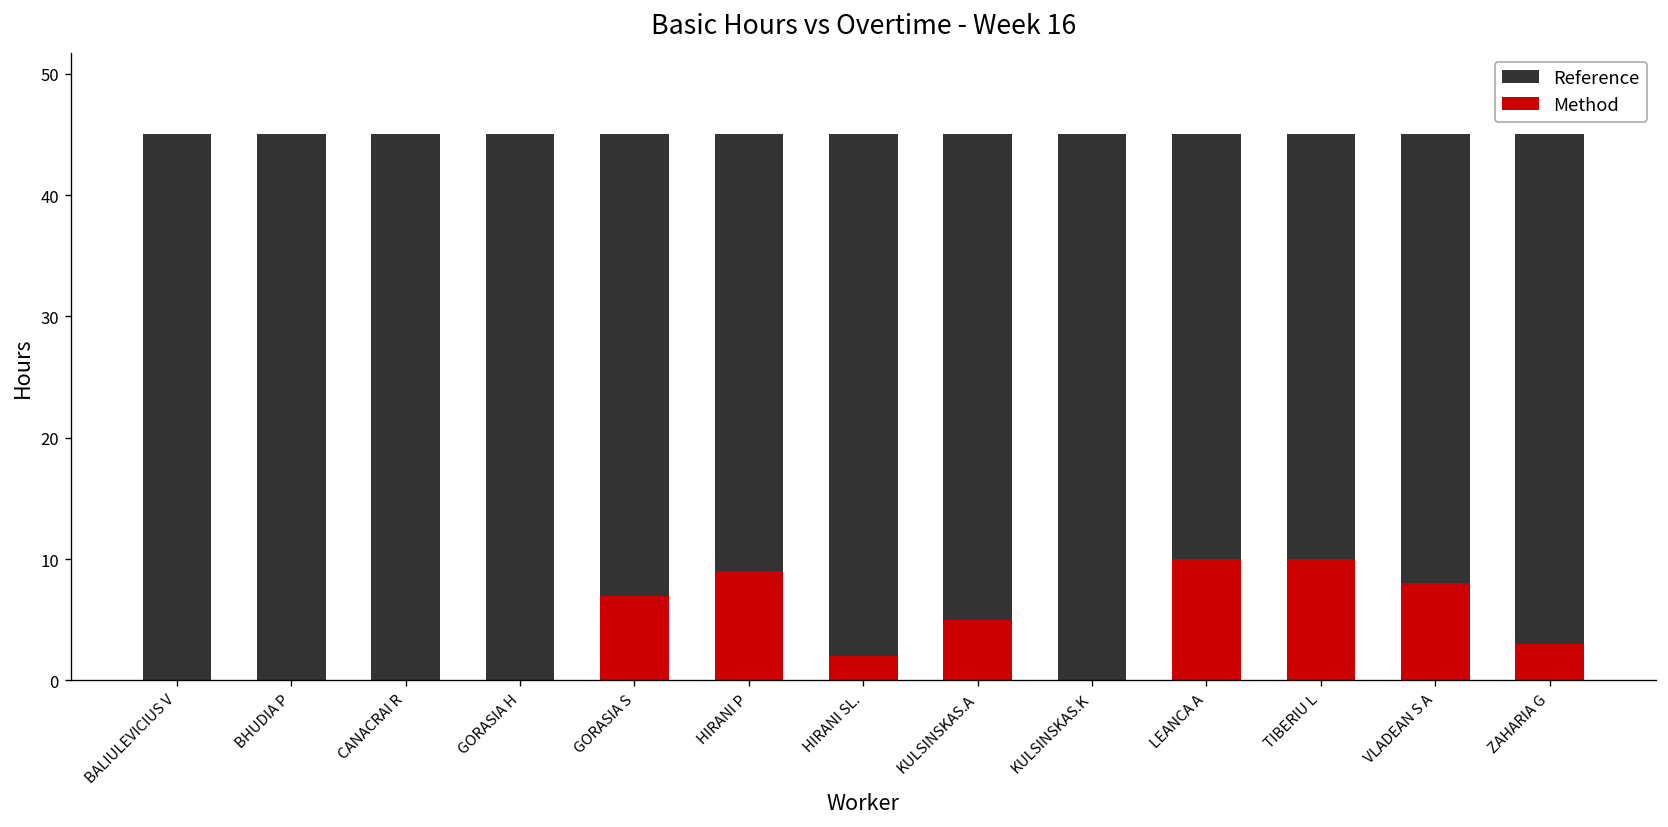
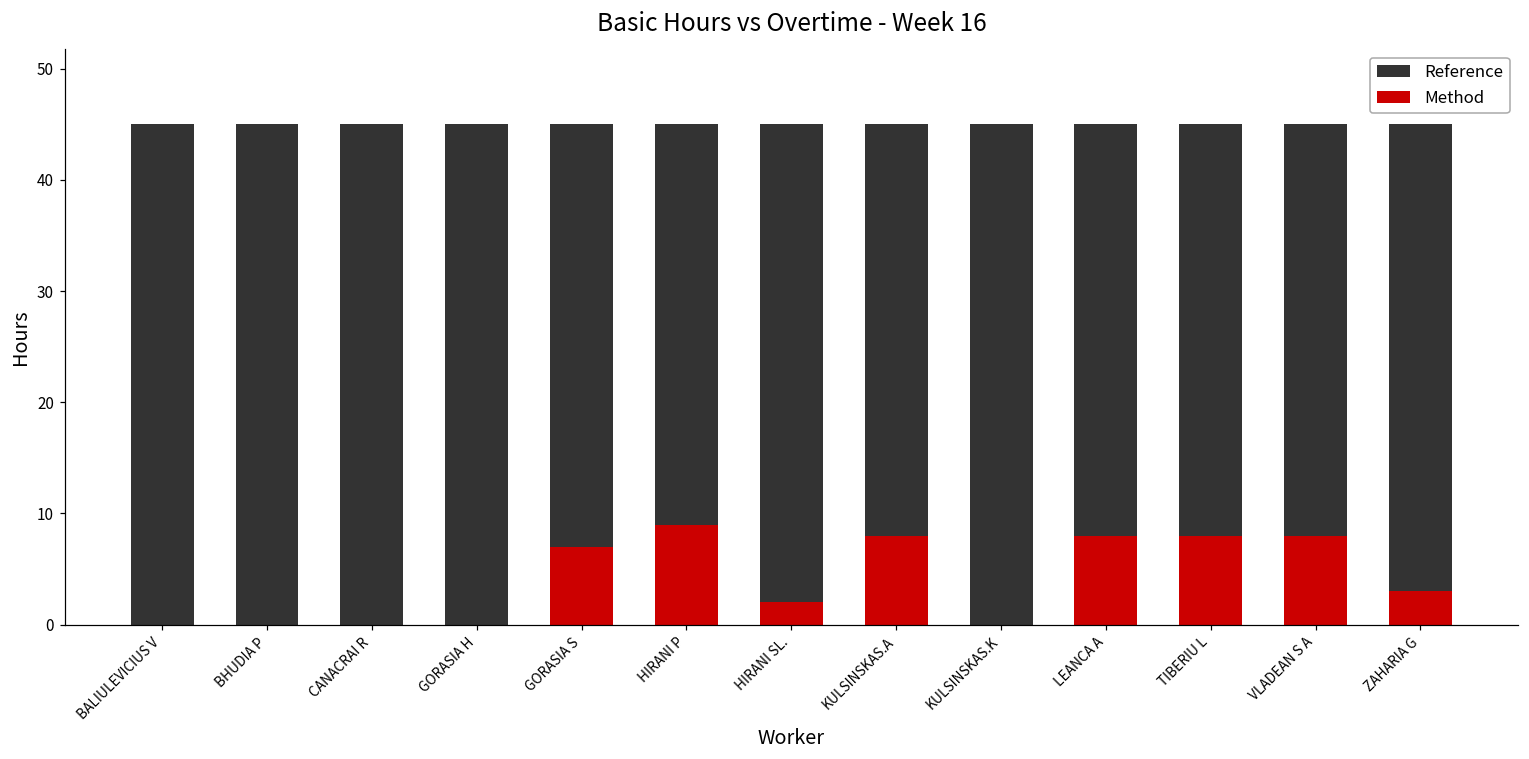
Method, KULSINSKAS.A: 5 -> 8
Method, LEANCA A: 10 -> 8
Method, TIBERIU L: 10 -> 8
